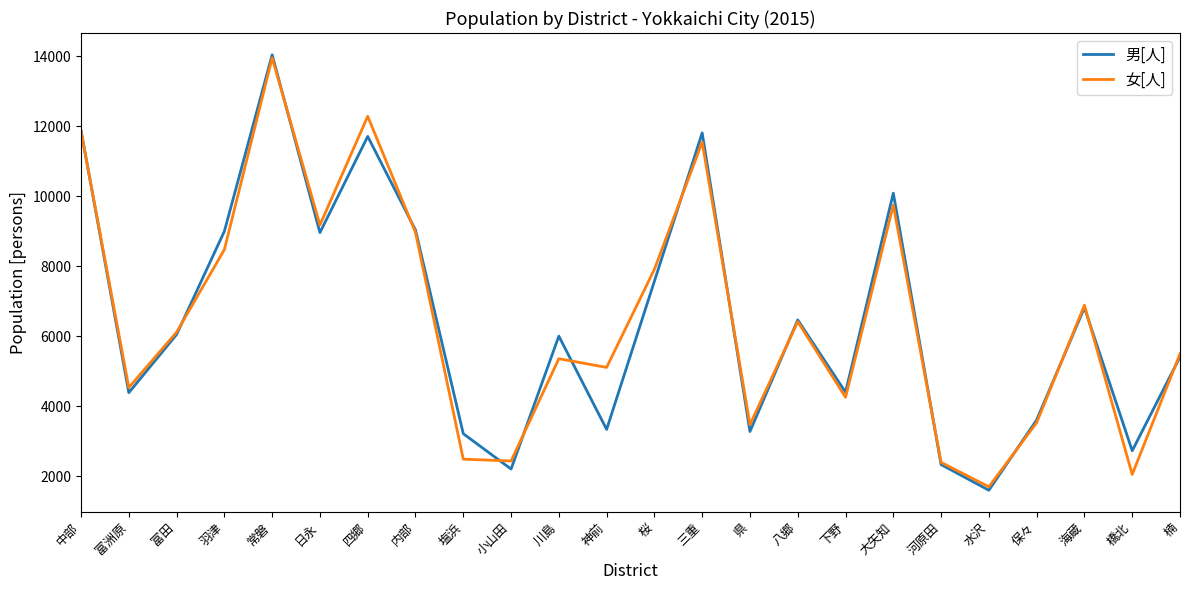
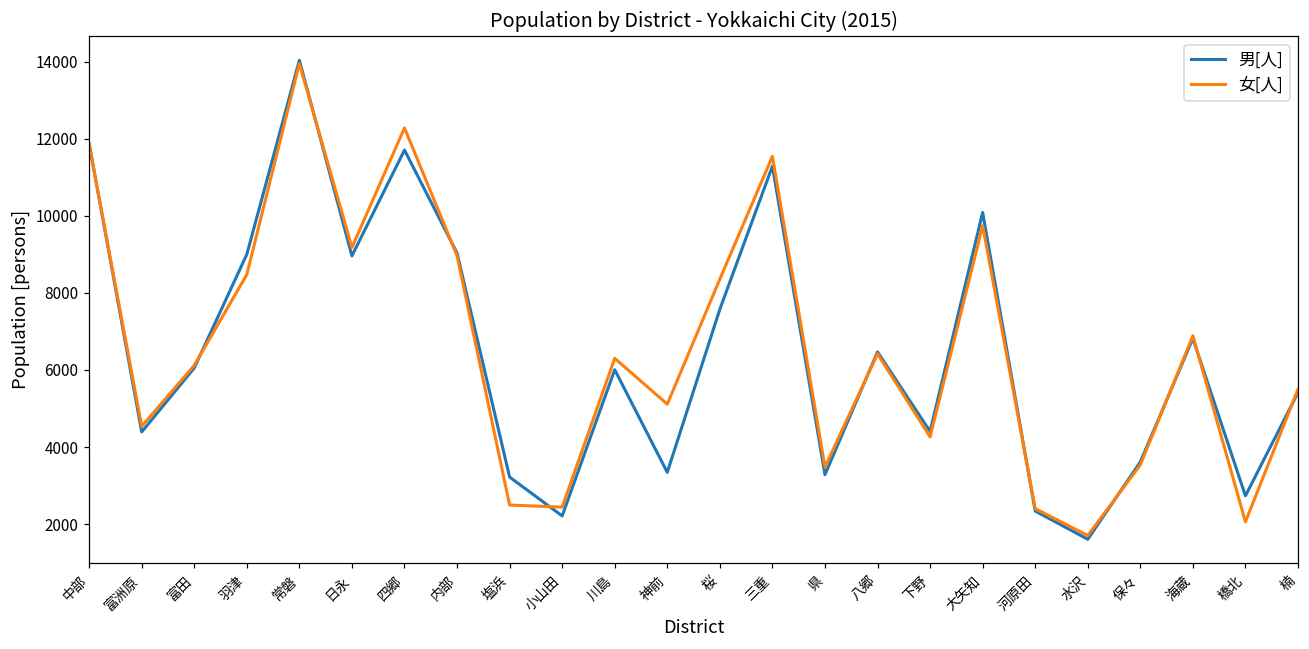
女[人], 川島: 5400 -> 6300
女[人], 桜: 7900 -> 8400
男[人], 三重: 11800 -> 11300
